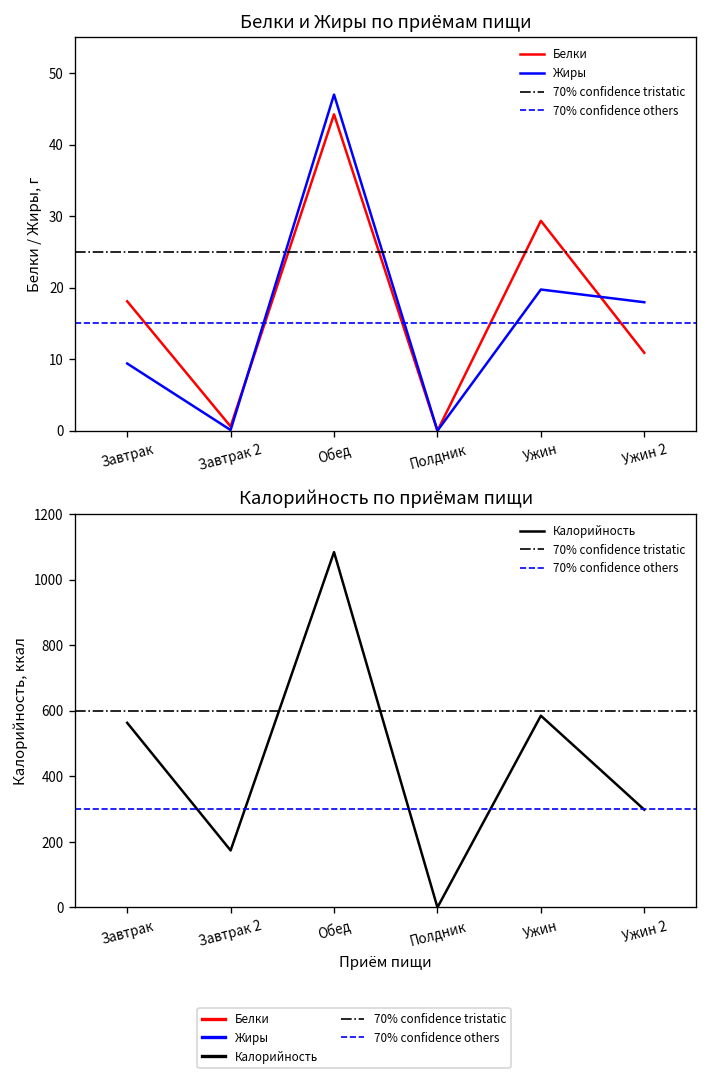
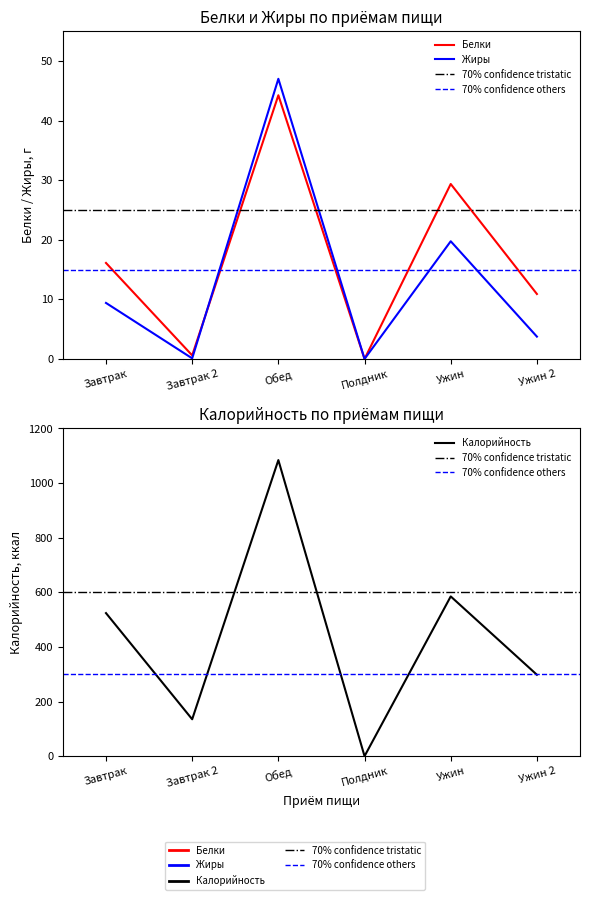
Белки и Жиры по приёмам пищи, Белки, Завтрак: 18 -> 16
Белки и Жиры по приёмам пищи, Жиры, Ужин 2: 18 -> 4
Калорийность по приёмам пищи, Завтрак: 560 -> 520
Калорийность по приёмам пищи, Завтрак 2: 170 -> 140
